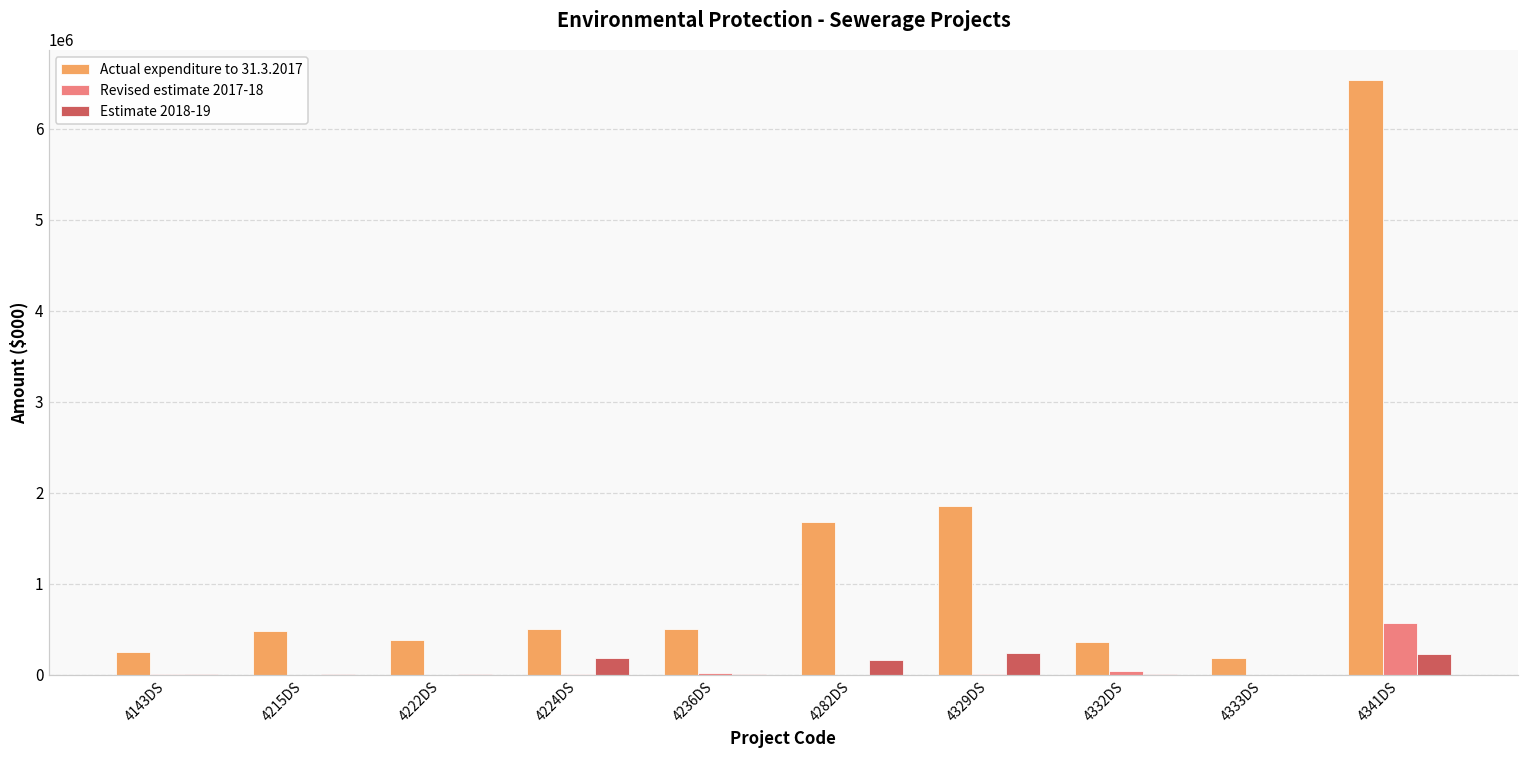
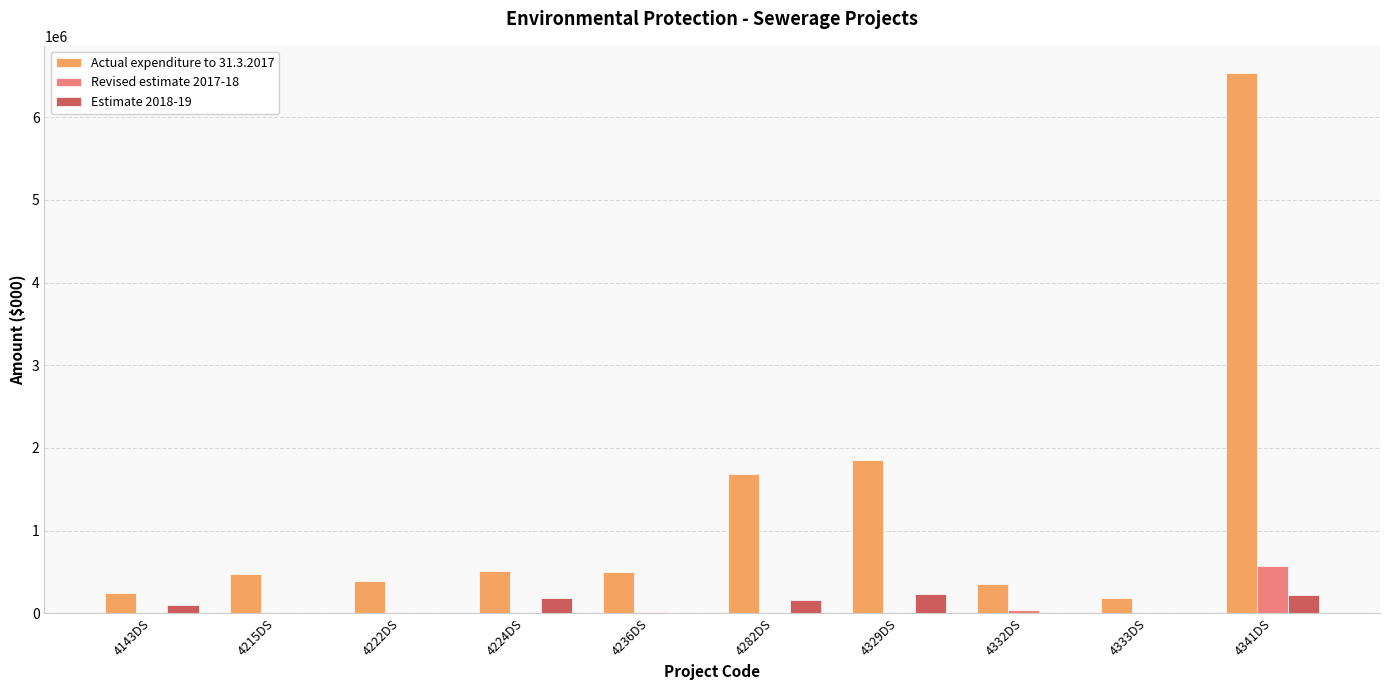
Estimate 2018-19, 4143DS: 0 -> 100000
